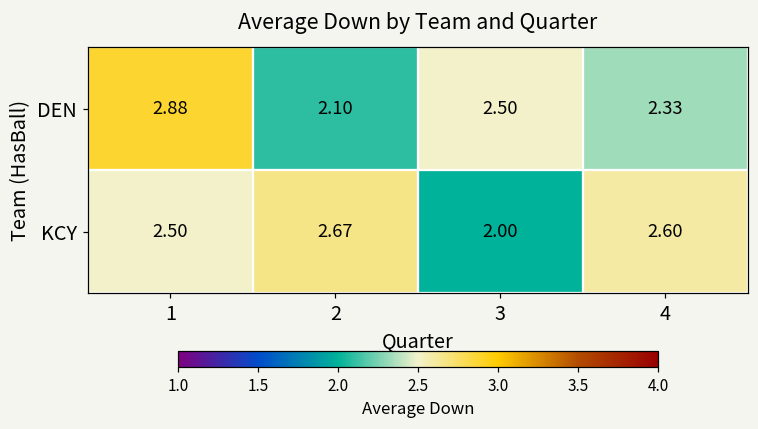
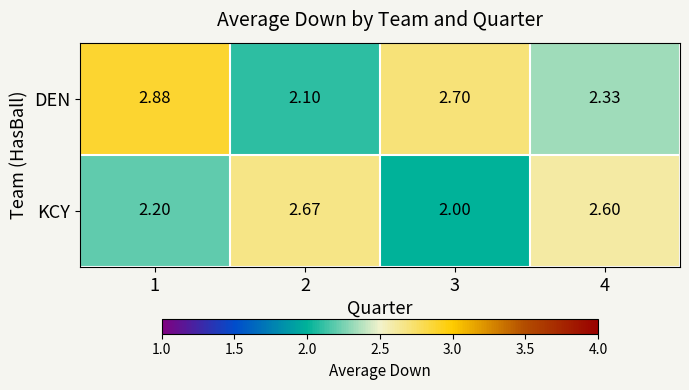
DEN, 3: 2.50 -> 2.70
KCY, 1: 2.50 -> 2.20
